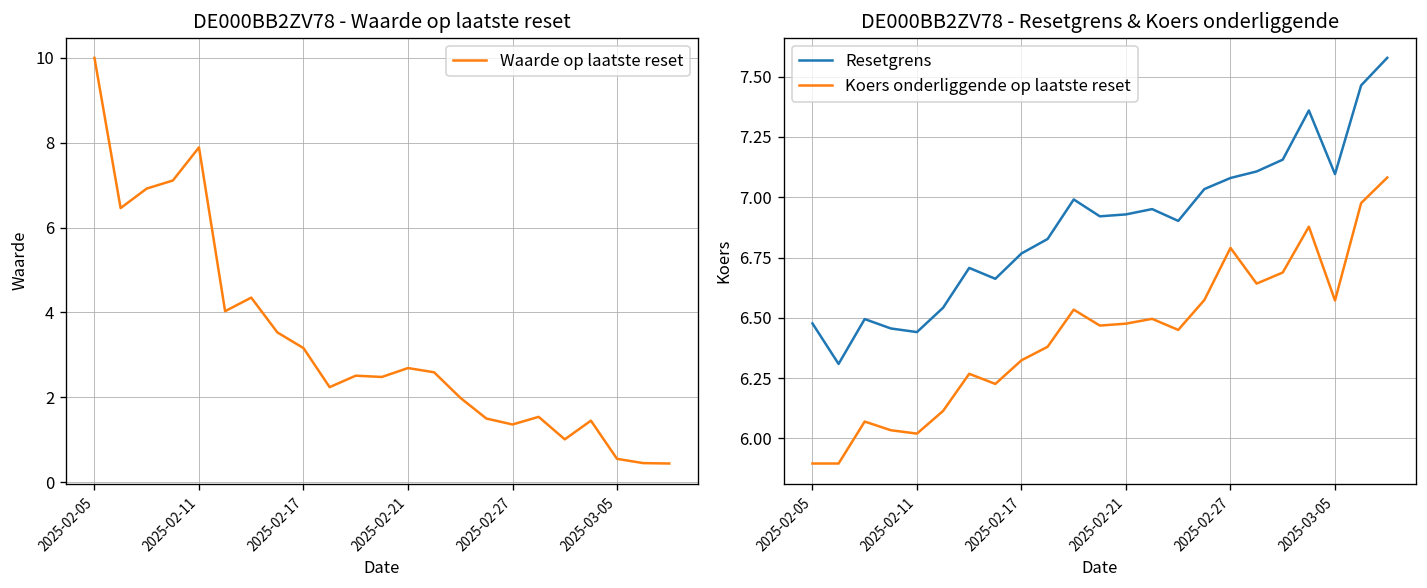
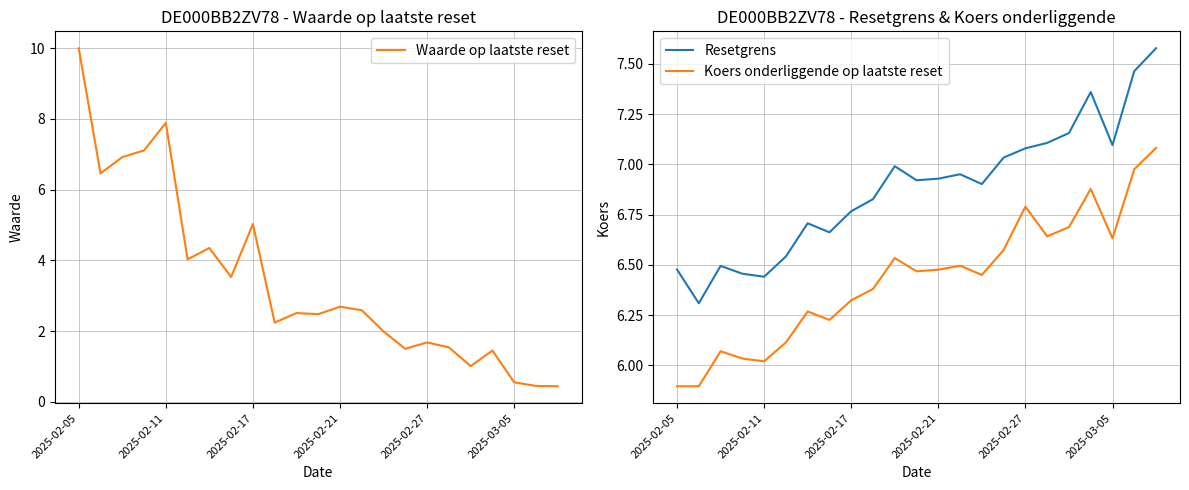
DE000BB2ZV78 - Waarde op laatste reset, 2025-02-17: 3.2 -> 5.0
DE000BB2ZV78 - Waarde op laatste reset, 2025-02-27: 1.4 -> 1.7
DE000BB2ZV78 - Resetgrens & Koers onderliggende, Koers onderliggende op laatste reset, 2025-03-05: 6.57 -> 6.63
